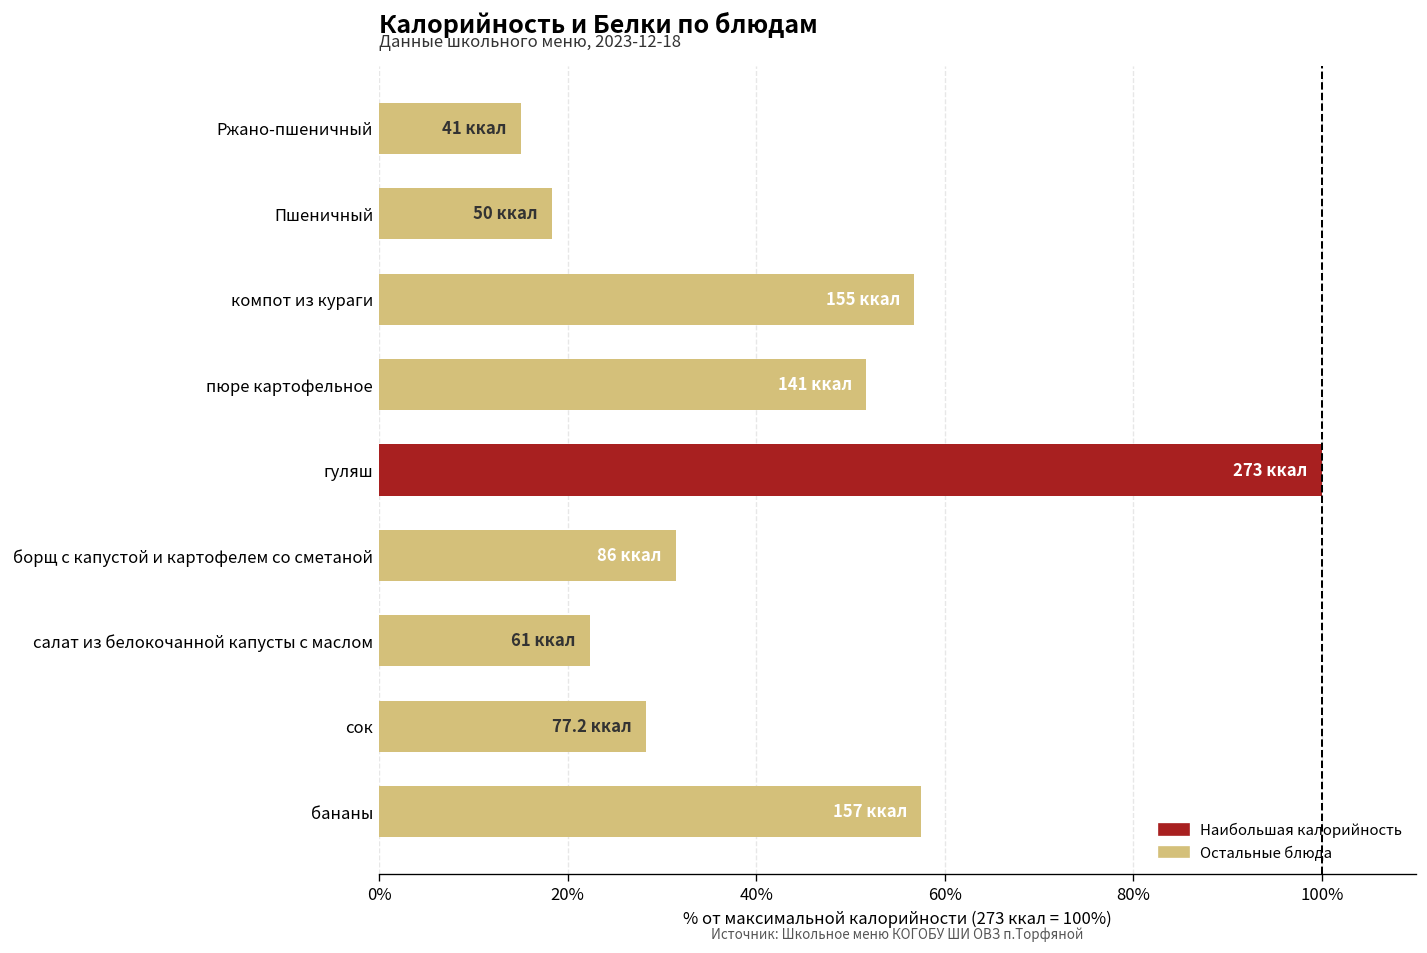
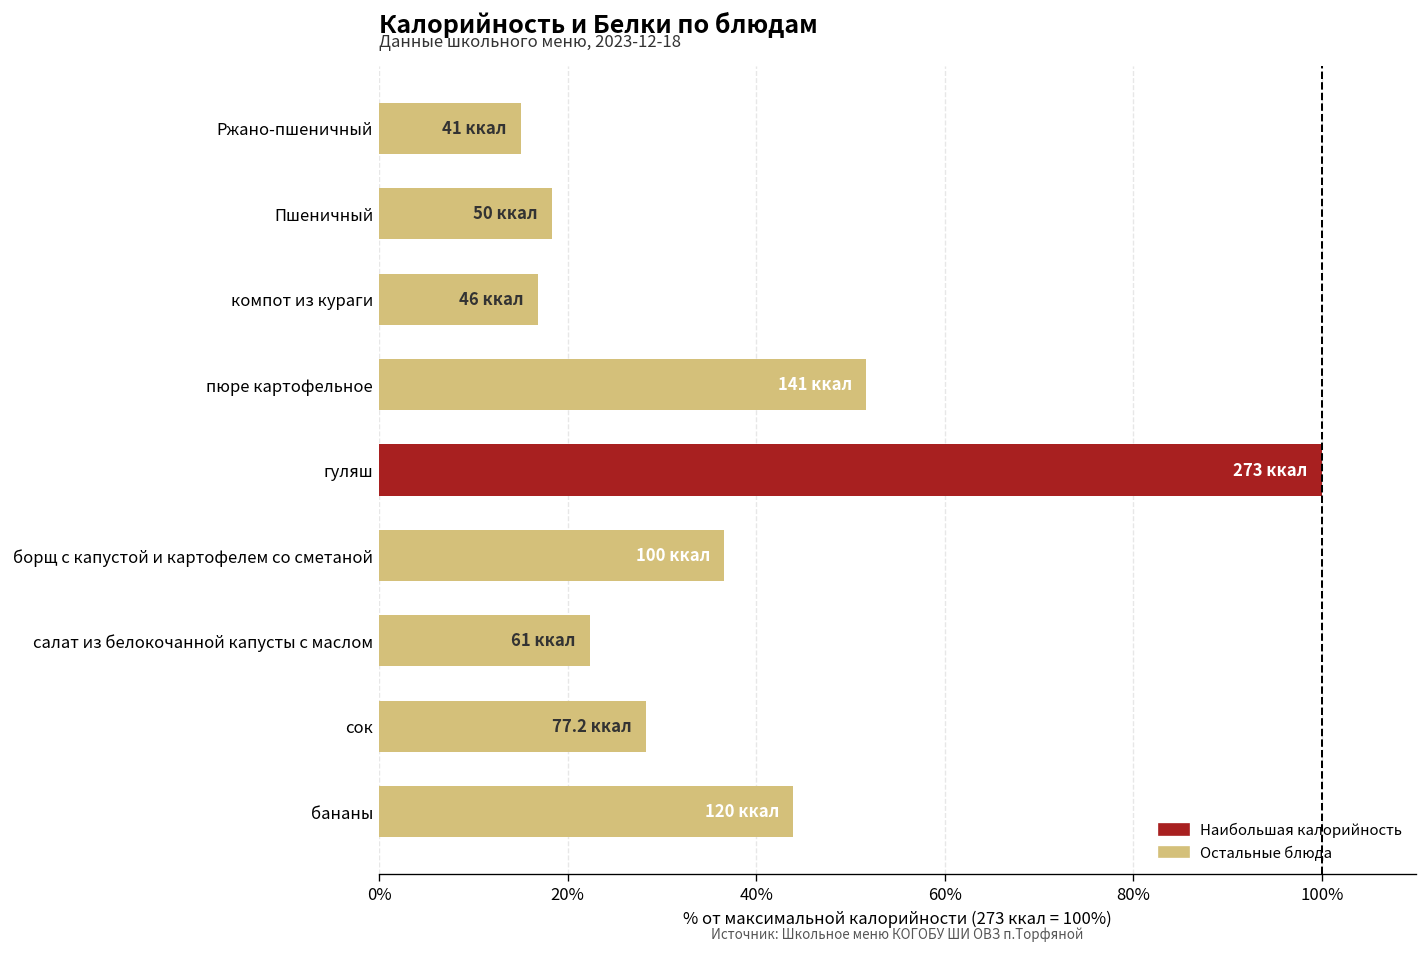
компот из кураги: 155 -> 46
борщ с капустой и картофелем со сметаной: 86 -> 100
бананы: 157 -> 120
